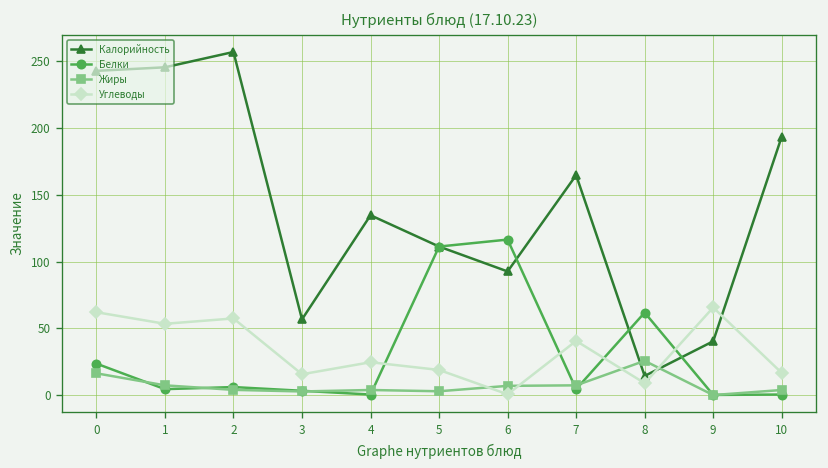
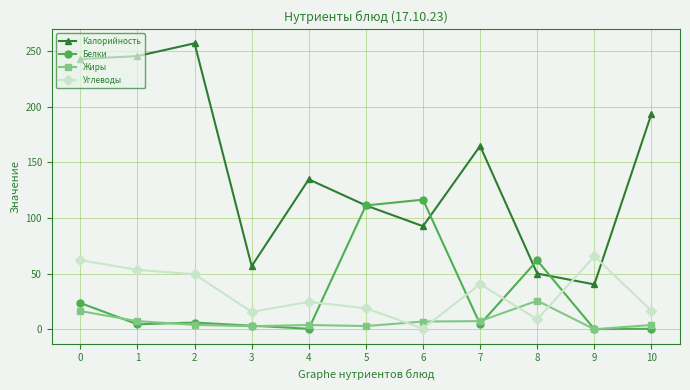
Углеводы, 2: 57 -> 49
Калорийность, 8: 14 -> 50
